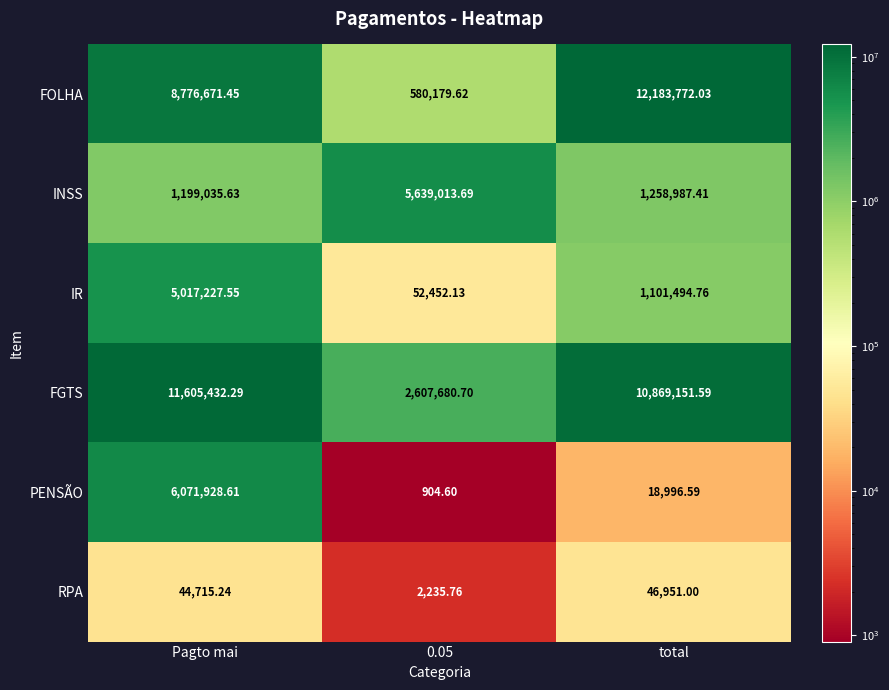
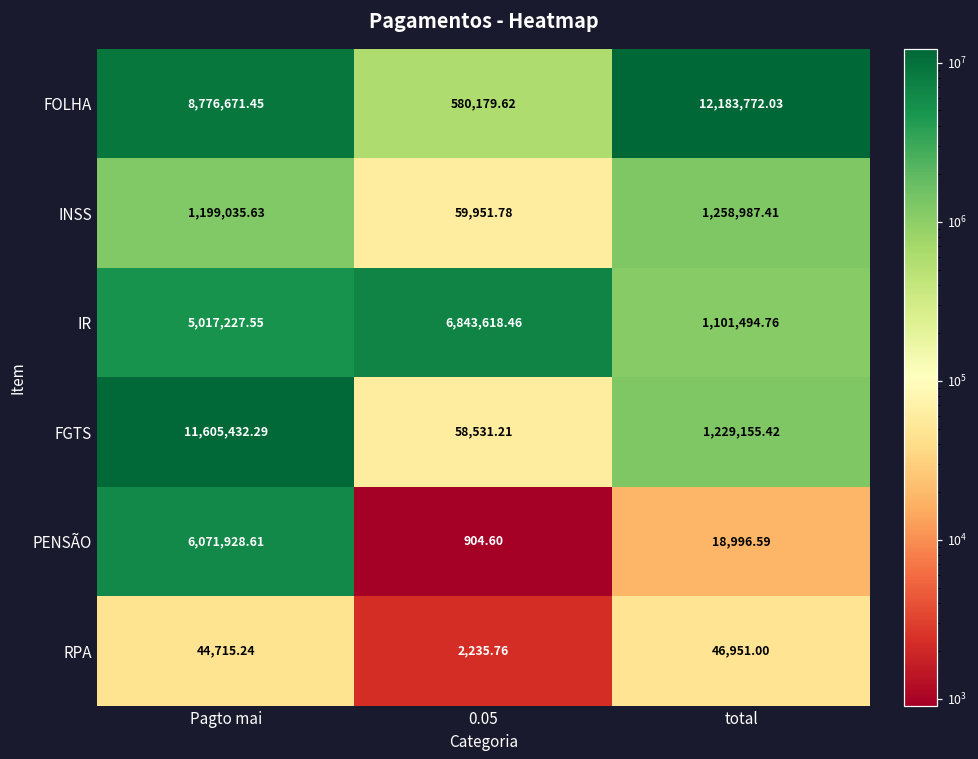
INSS, 0.05: 5,639,013.69 -> 59,951.78
IR, 0.05: 52,452.13 -> 6,843,618.46
FGTS, 0.05: 2,607,680.70 -> 58,531.21
FGTS, total: 10,869,151.59 -> 1,229,155.42
